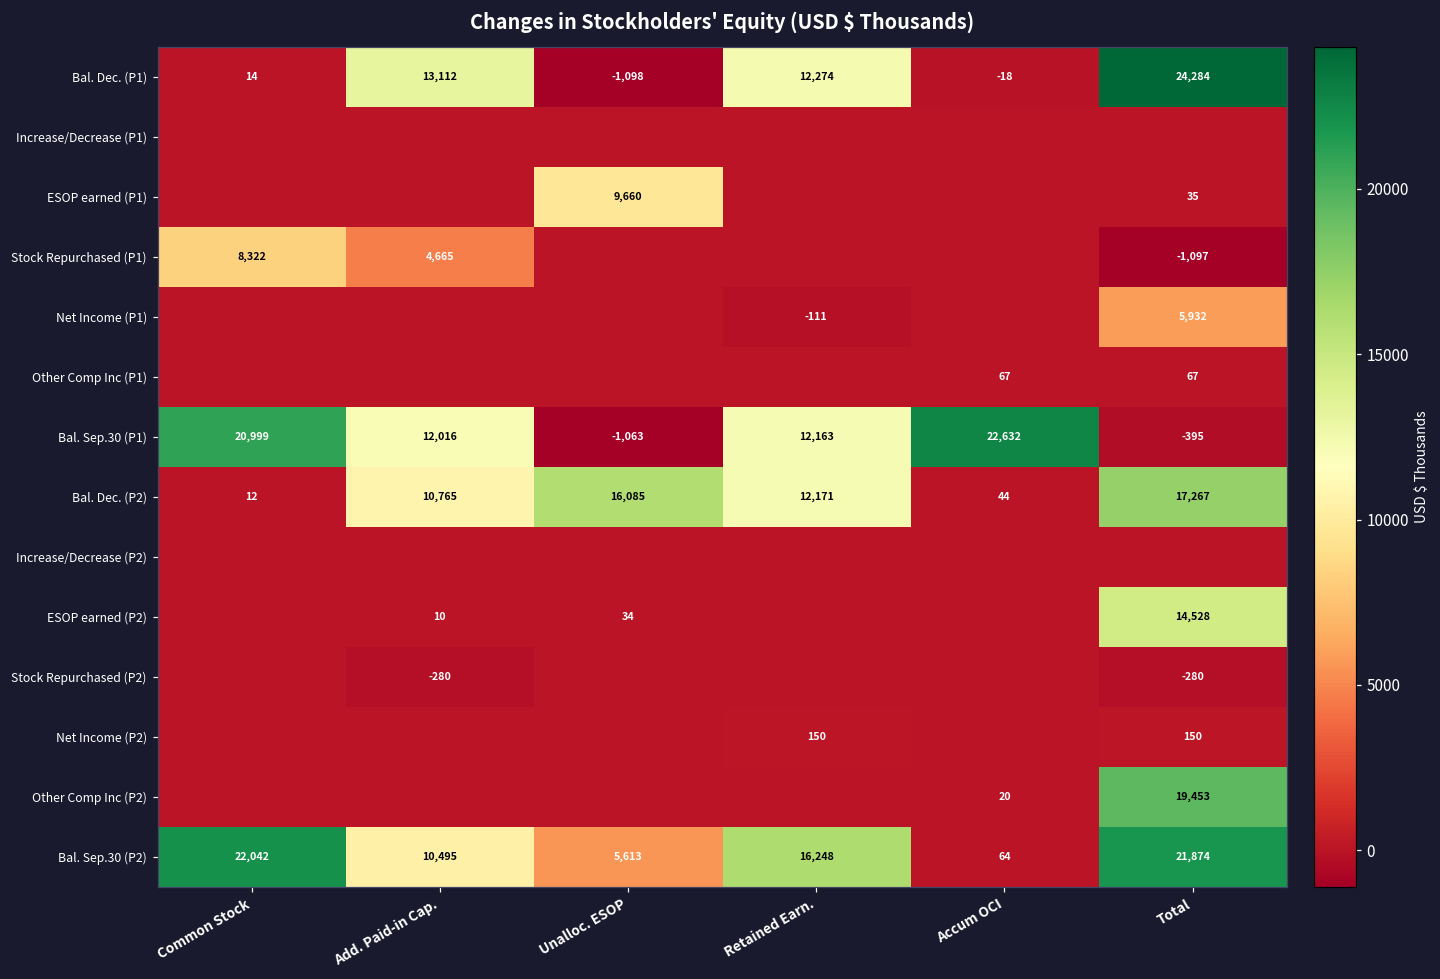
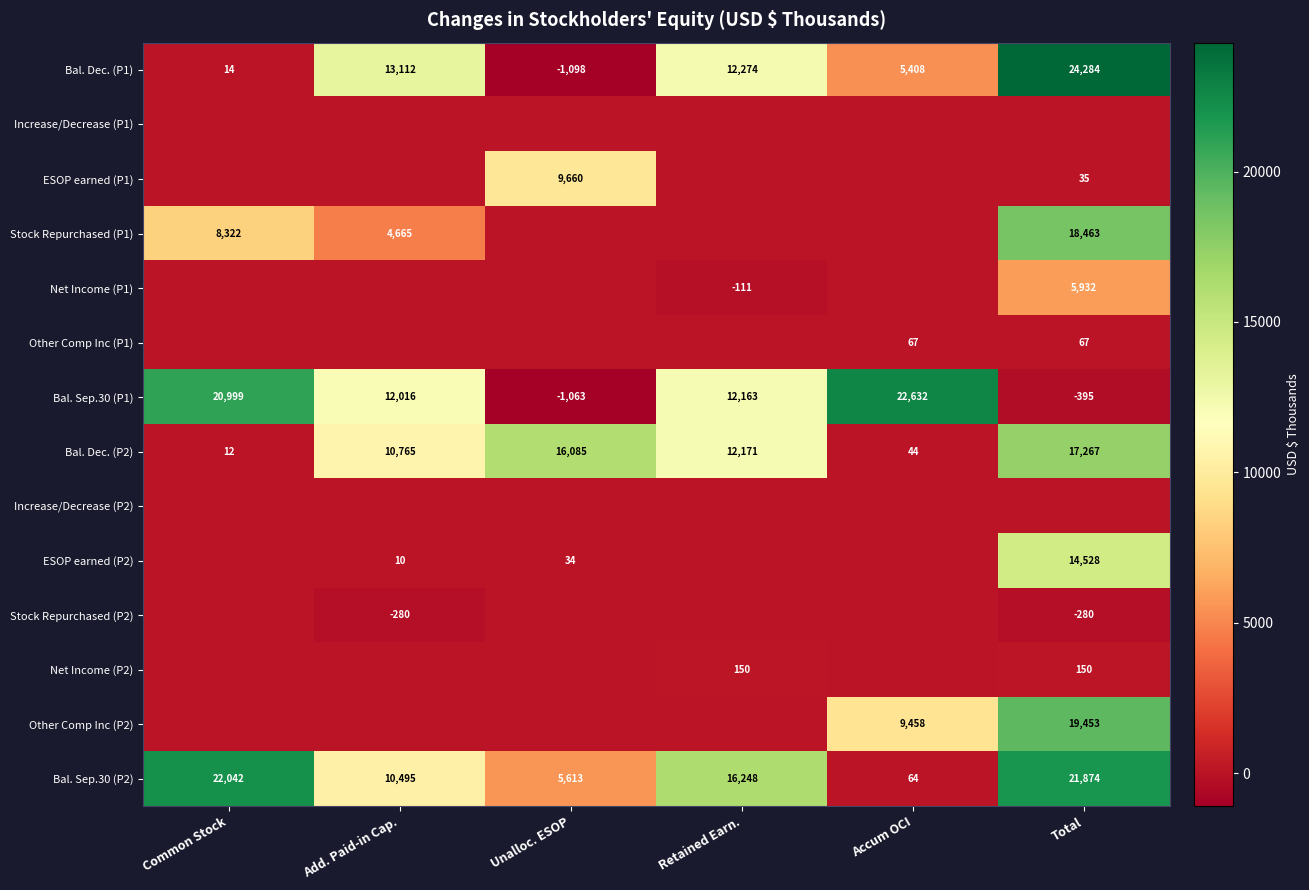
Bal. Dec. (P1), Accum OCI: -18 -> 5,408
Stock Repurchased (P1), Total: -1,097 -> 18,463
Other Comp Inc (P2), Accum OCI: 20 -> 9,458
